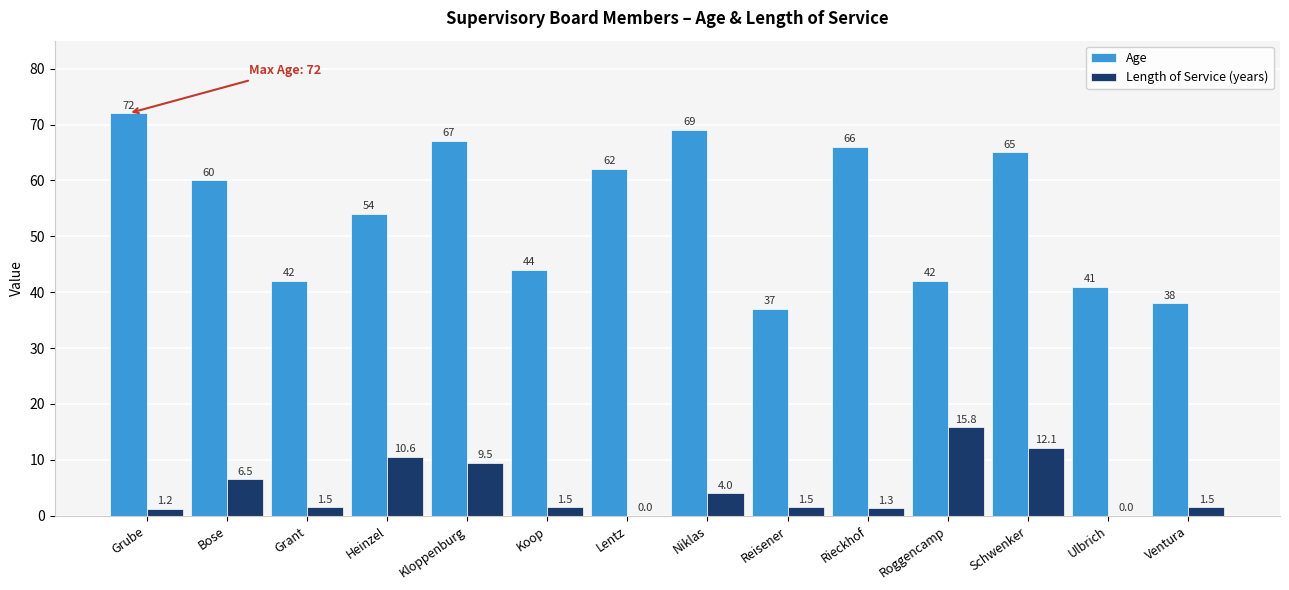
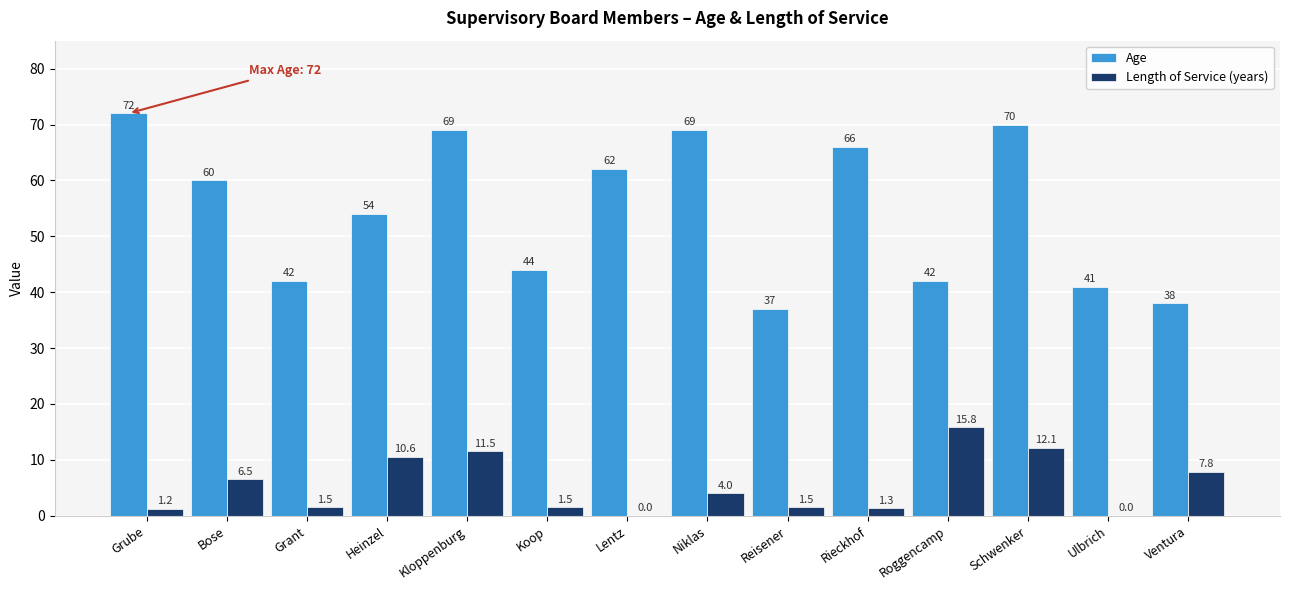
Age, Kloppenburg: 67 -> 69
Length of Service (years), Kloppenburg: 9.5 -> 11.5
Age, Schwenker: 65 -> 70
Length of Service (years), Ventura: 1.5 -> 7.8
